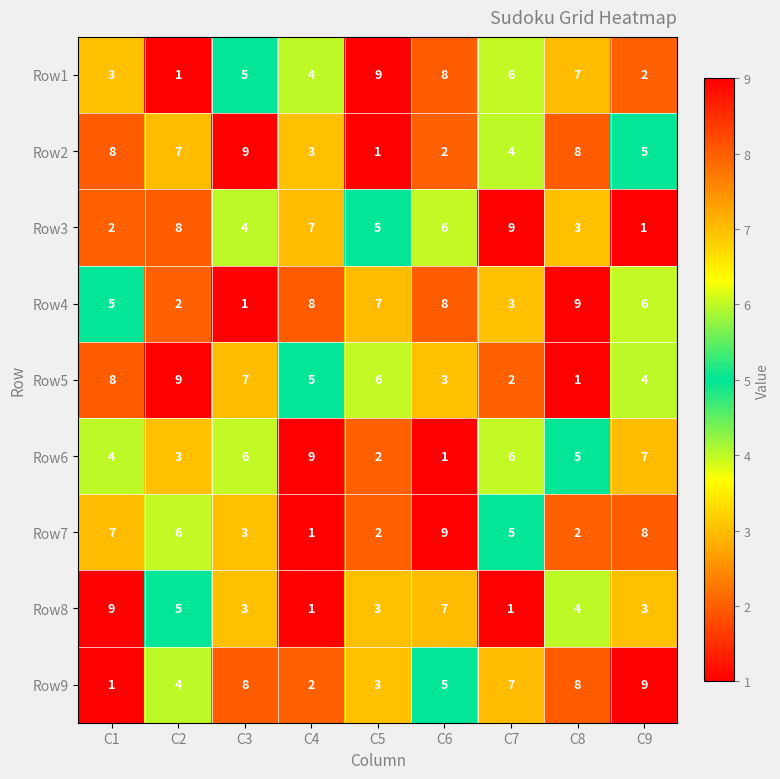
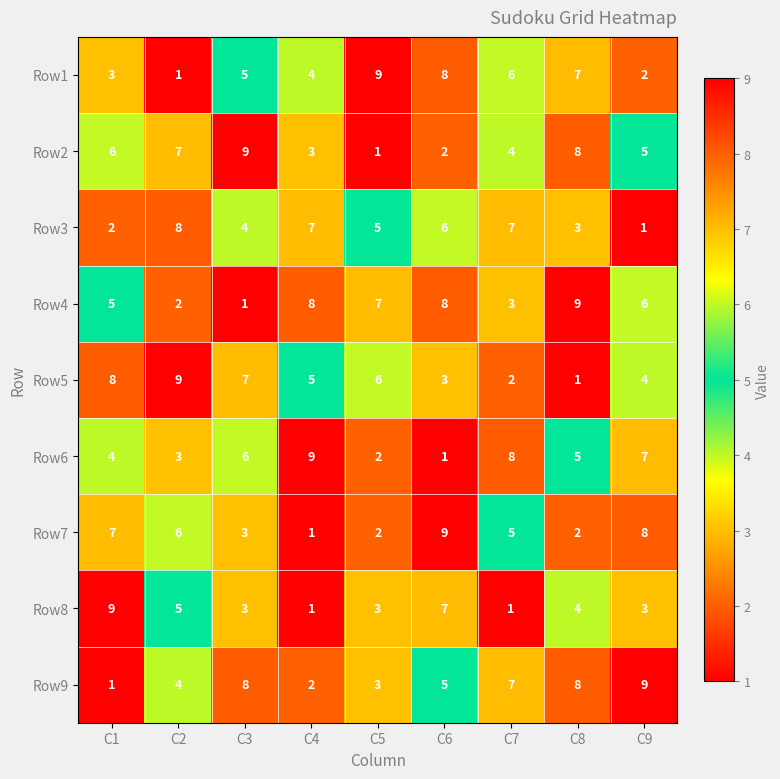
Row2, C1: 8 -> 6
Row3, C7: 9 -> 7
Row6, C7: 6 -> 8
